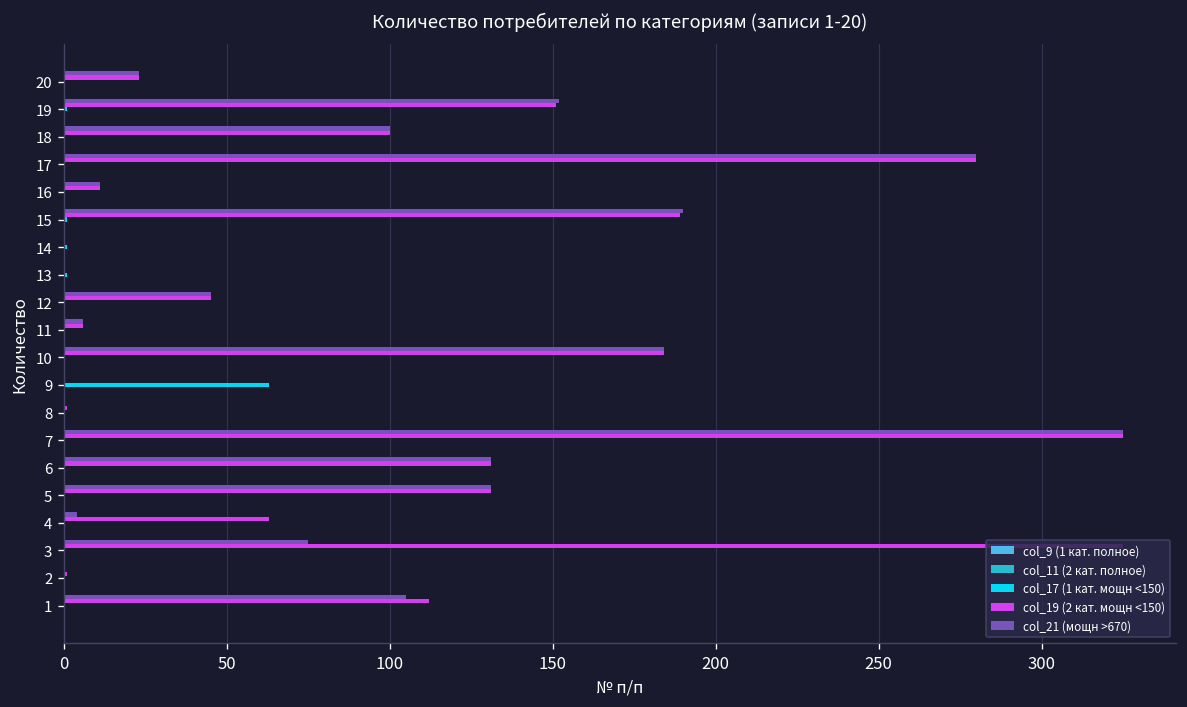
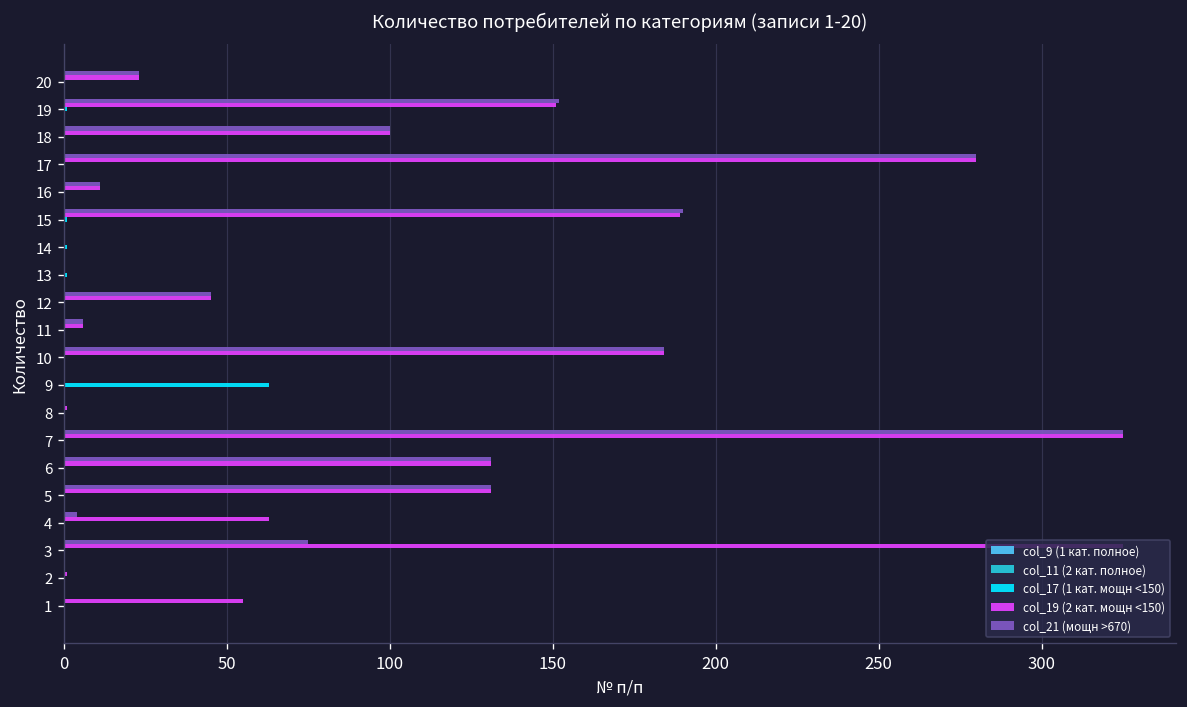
col_21 (мощн >670), 1: 105 -> 0
col_19 (2 кат. мощн <150), 1: 112 -> 55
